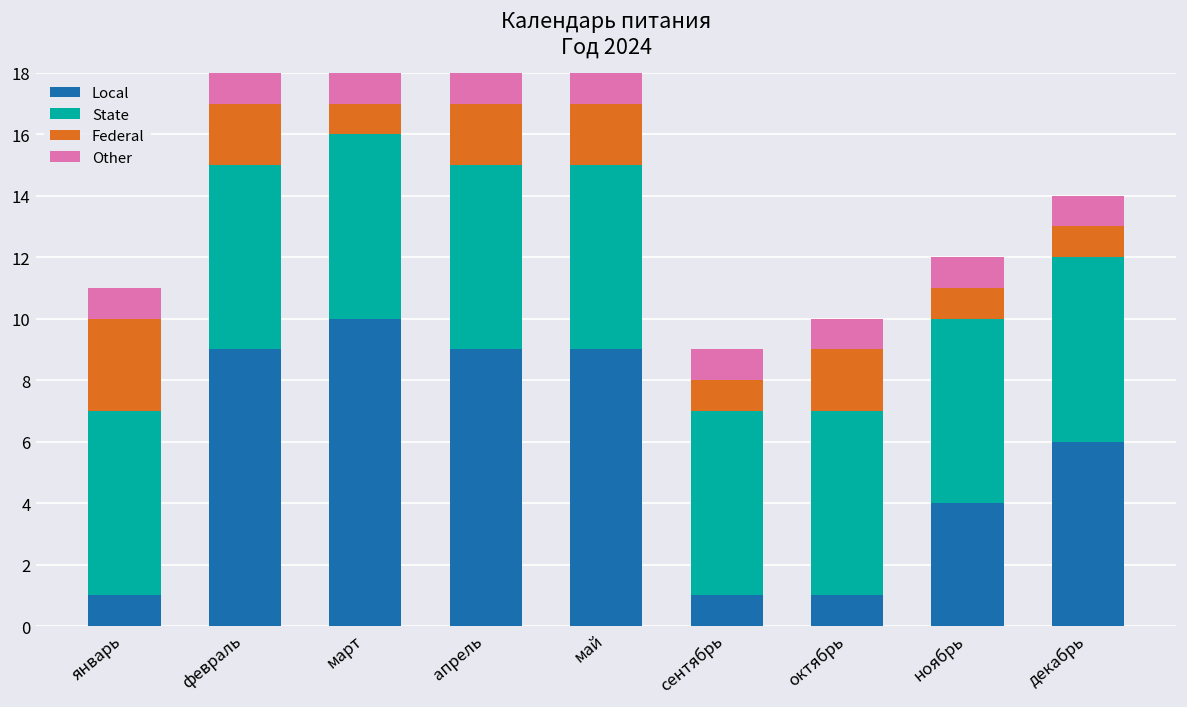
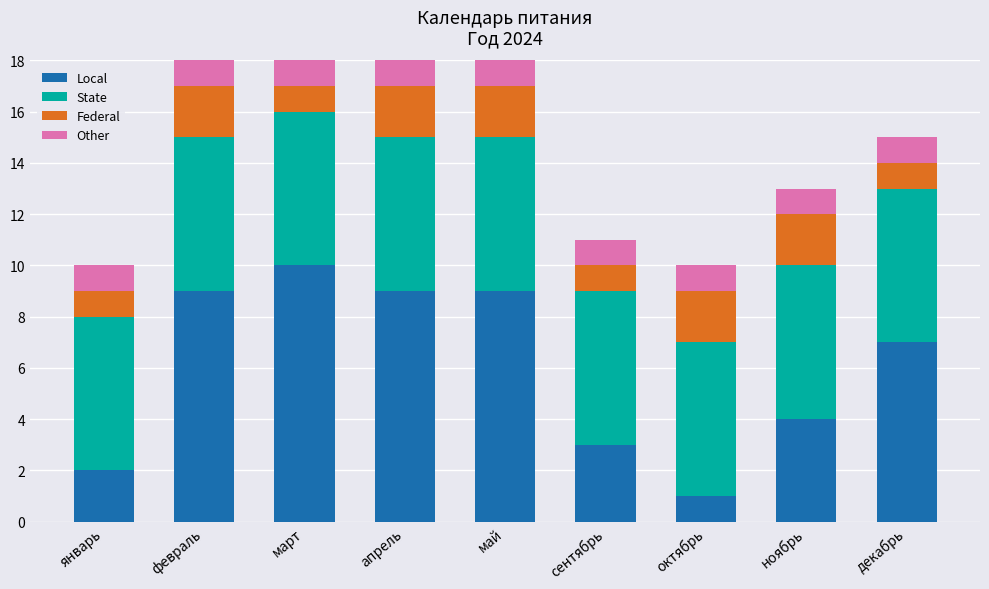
Local, январь: 1 -> 2
Federal, январь: 3 -> 1
Local, сентябрь: 1 -> 3
Federal, ноябрь: 1 -> 2
Local, декабрь: 6 -> 7
